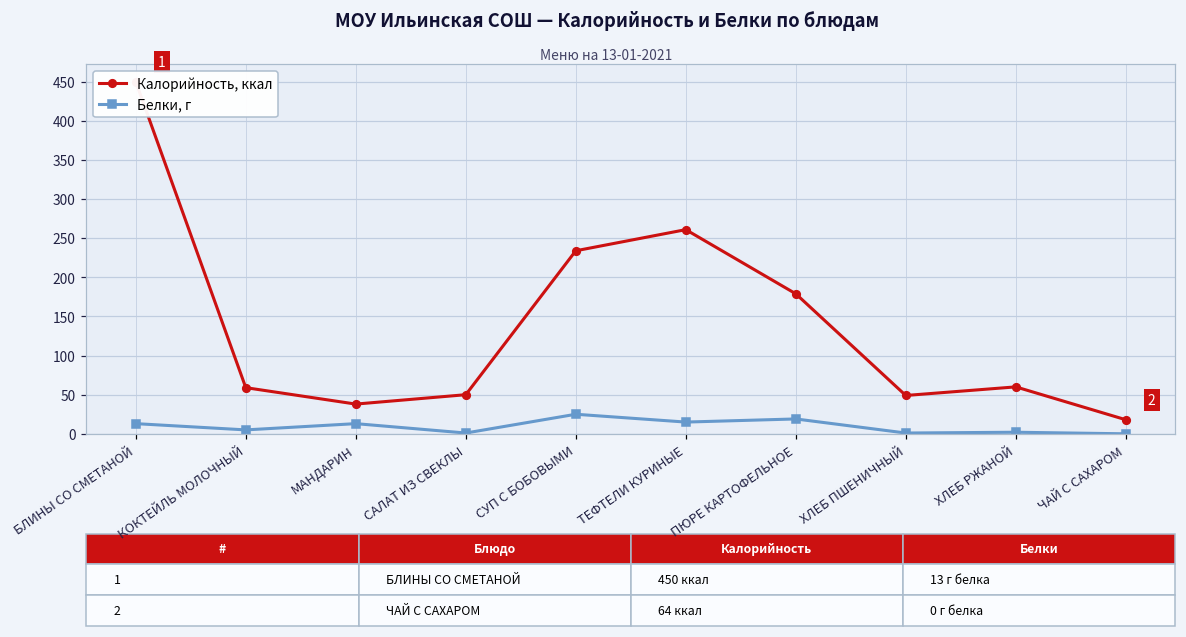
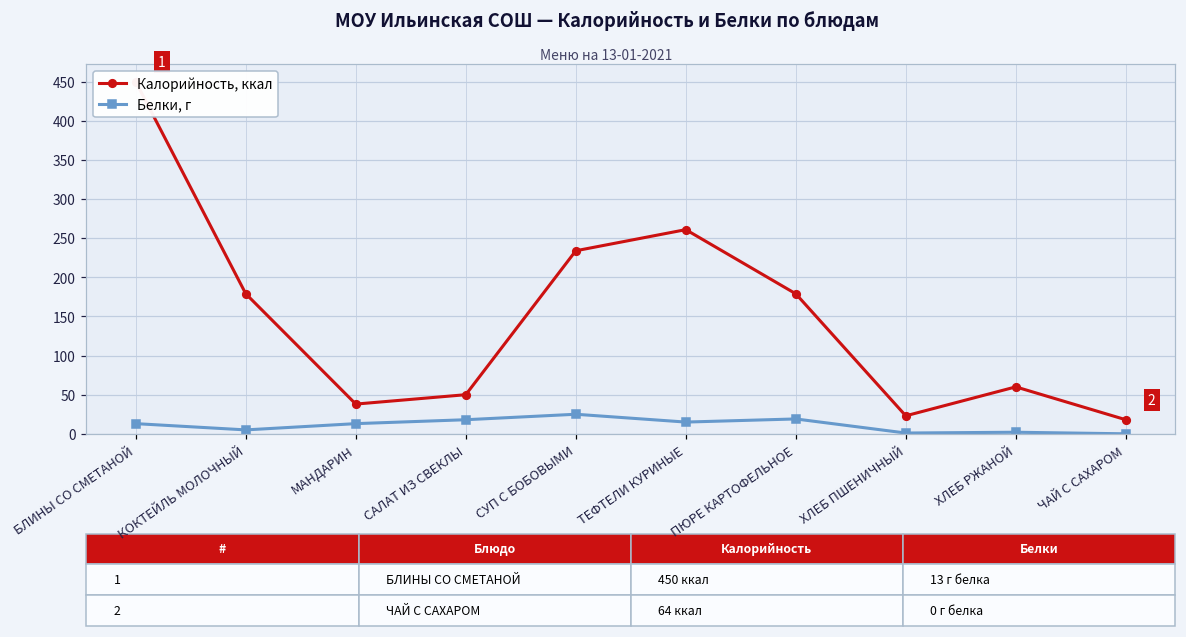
Калорийность, ккал, КОКТЕЙЛЬ МОЛОЧНЫЙ: 60 -> 180
Белки, г, САЛАТ ИЗ СВЕКЛЫ: 0 -> 20
Калорийность, ккал, ХЛЕБ ПШЕНИЧНЫЙ: 50 -> 20
